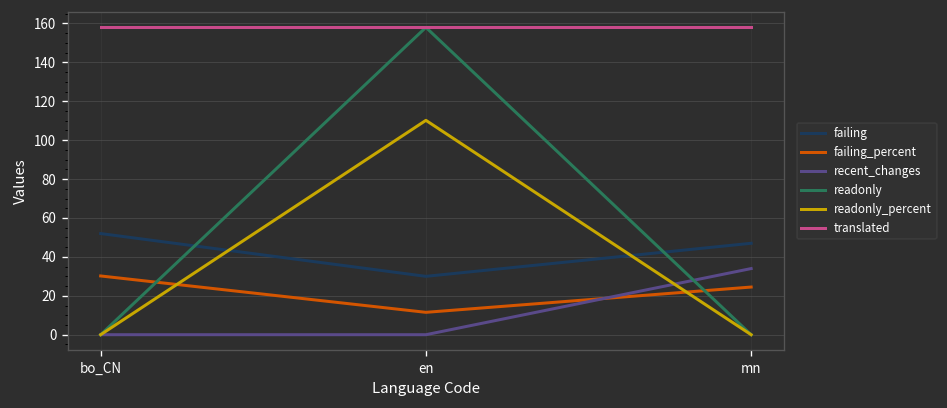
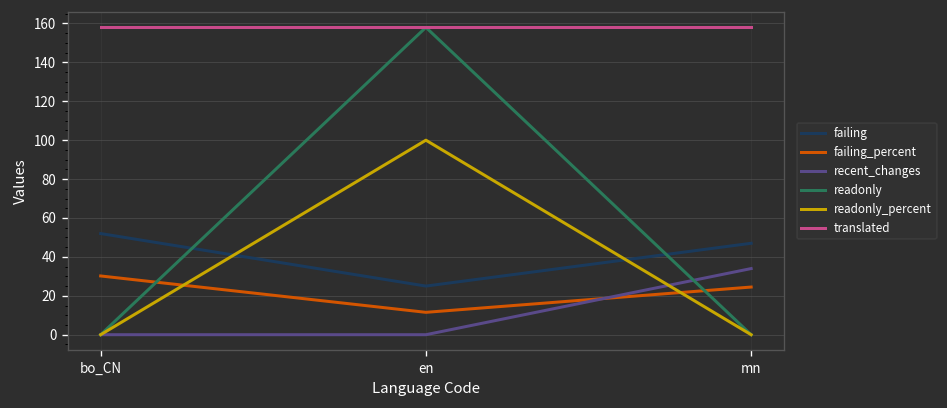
failing, en: 30 -> 25
readonly_percent, en: 110 -> 100
